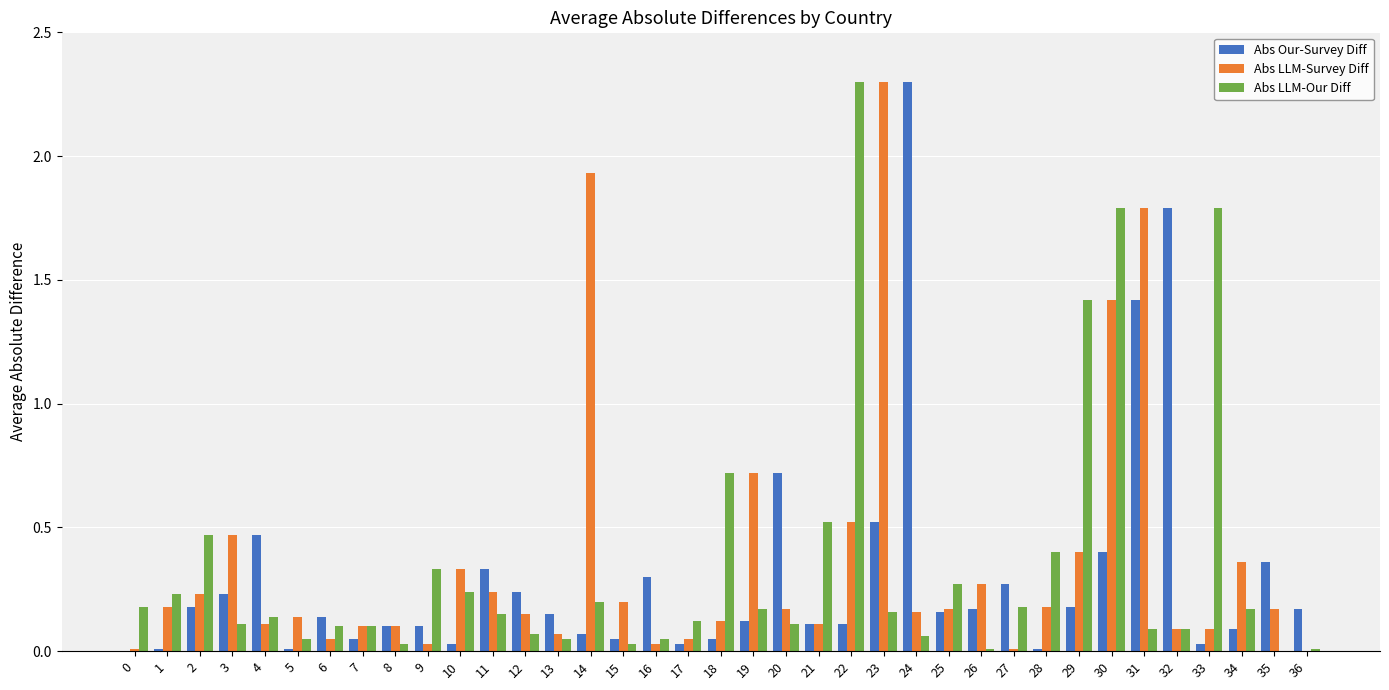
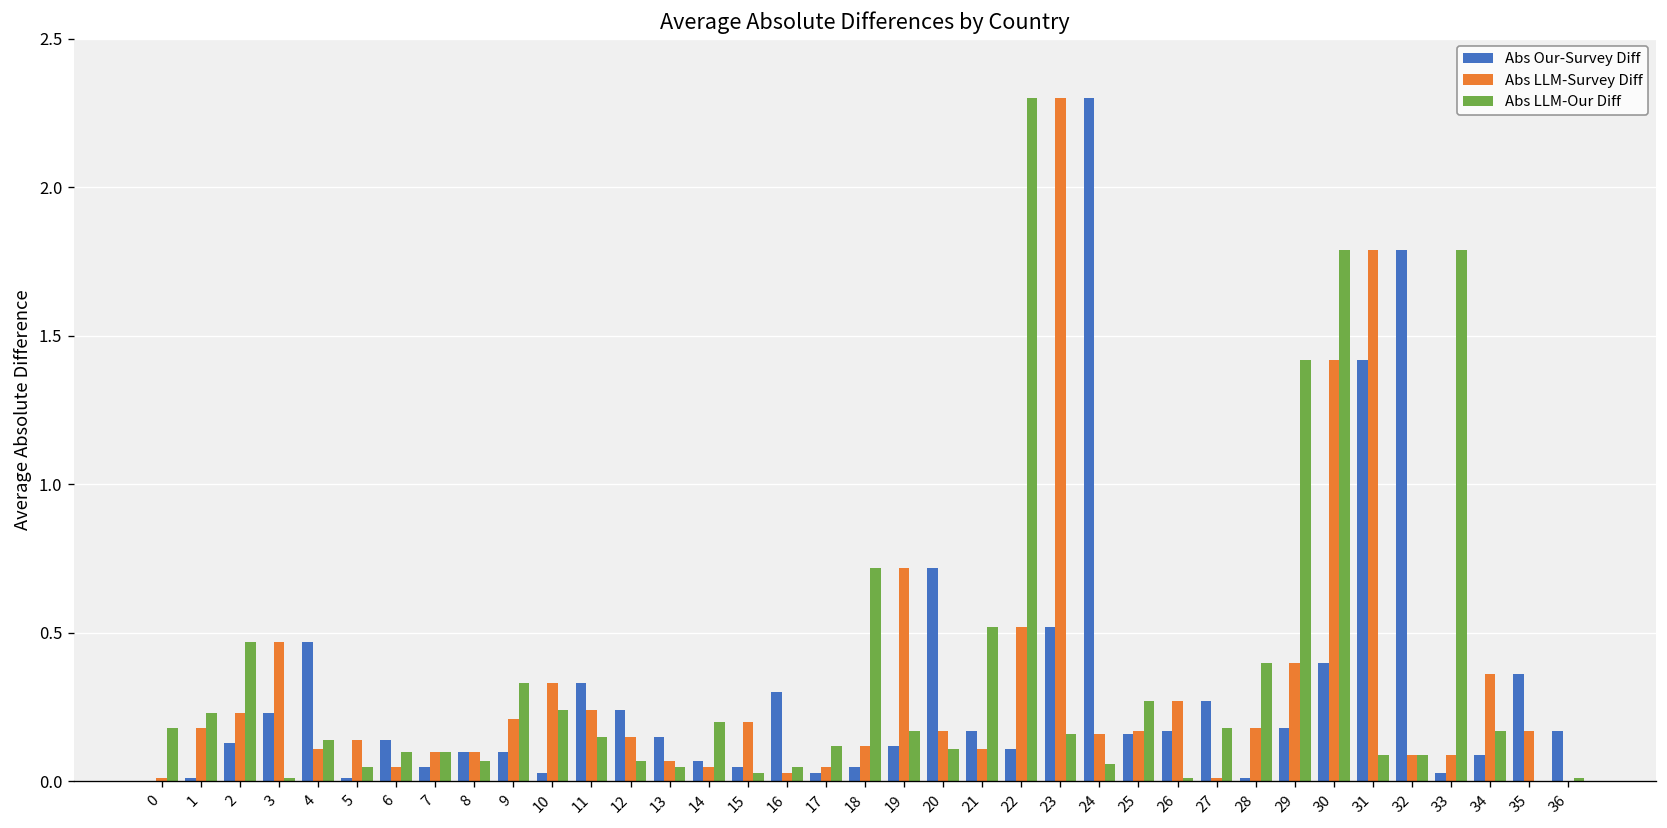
Abs Our-Survey Diff, 2: 0.18 -> 0.13
Abs LLM-Our Diff, 3: 0.11 -> 0.01
Abs LLM-Our Diff, 8: 0.03 -> 0.07
Abs LLM-Survey Diff, 9: 0.03 -> 0.21
Abs LLM-Survey Diff, 14: 1.93 -> 0.05
Abs Our-Survey Diff, 21: 0.11 -> 0.17
